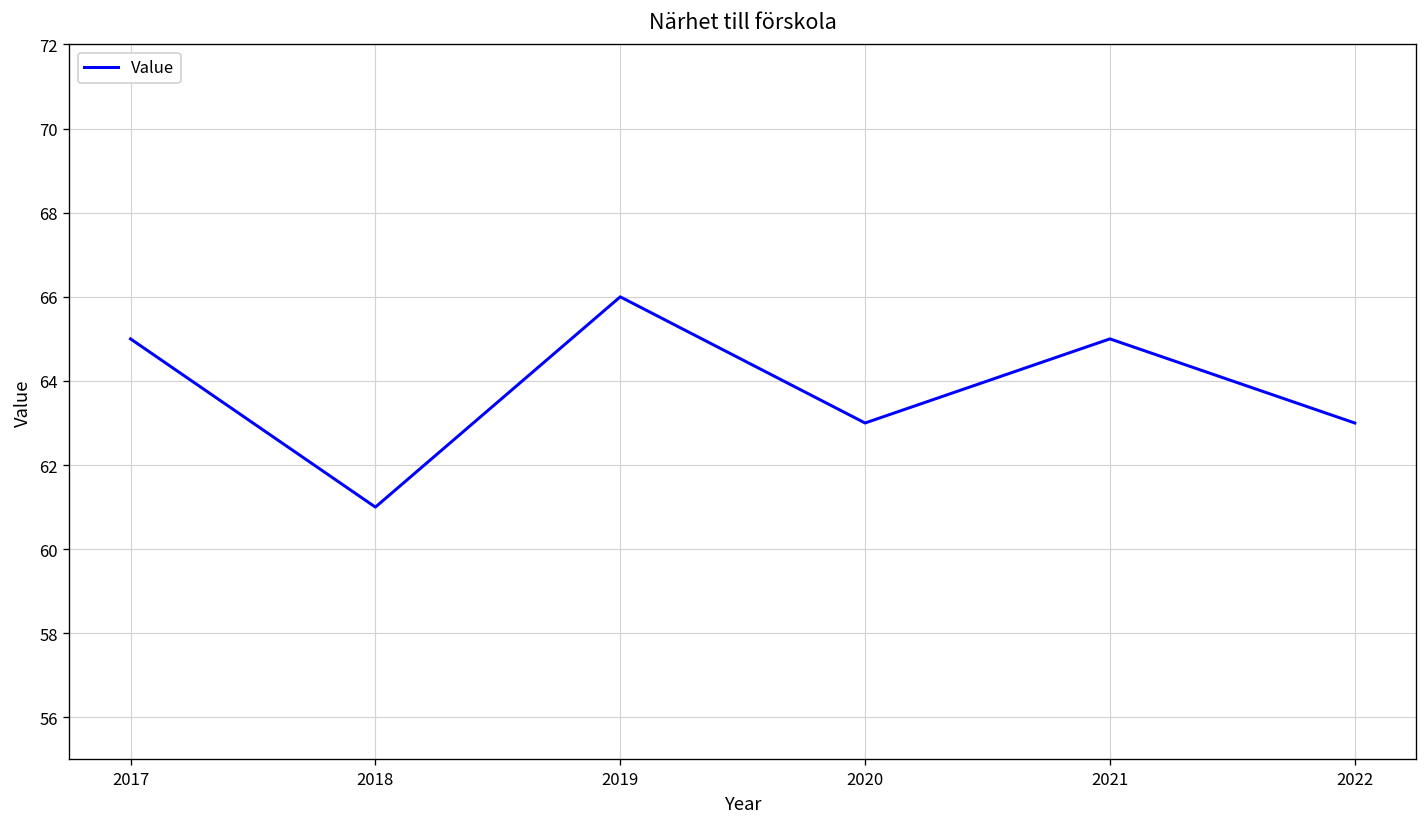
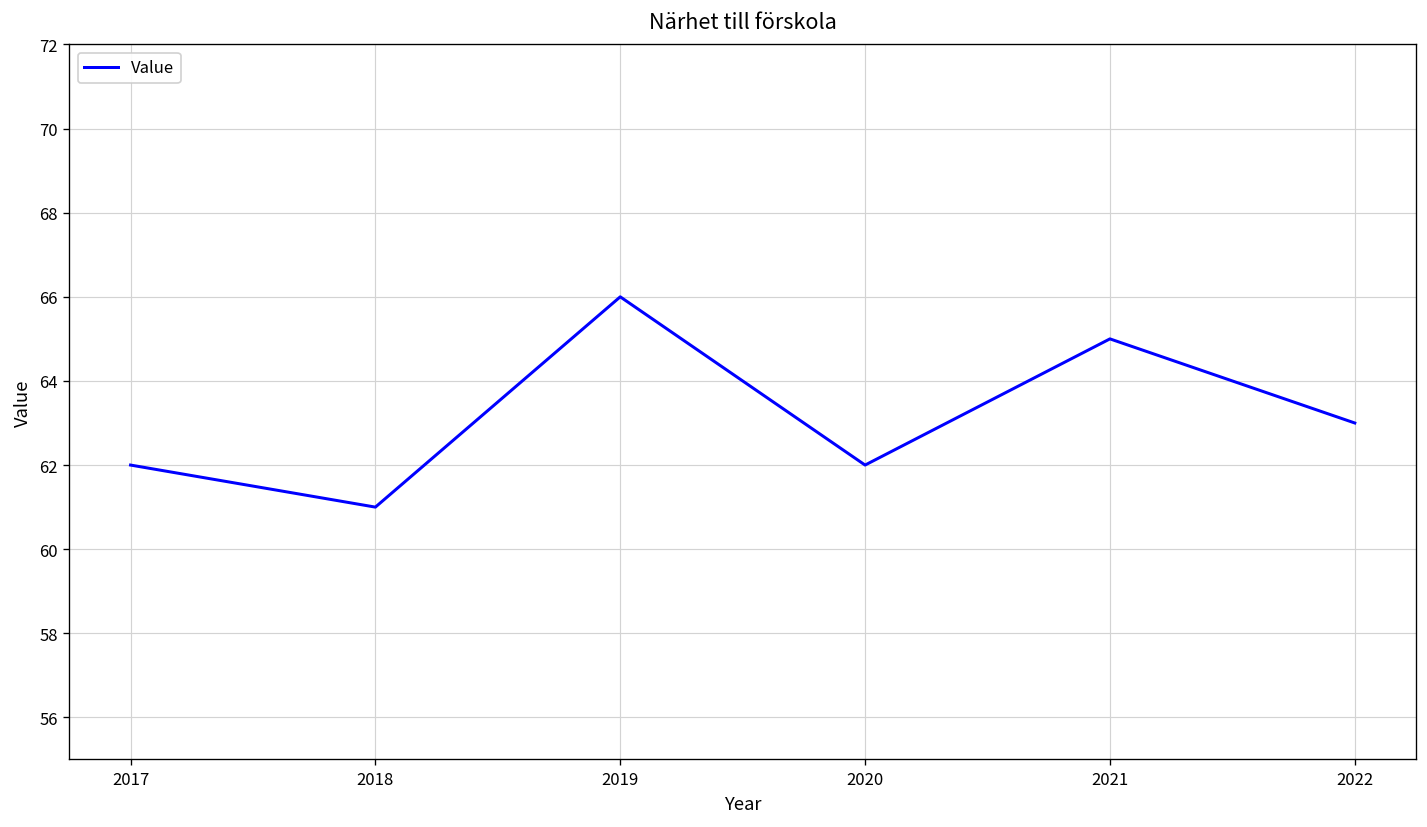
2017: 65 -> 62
2020: 63 -> 62
